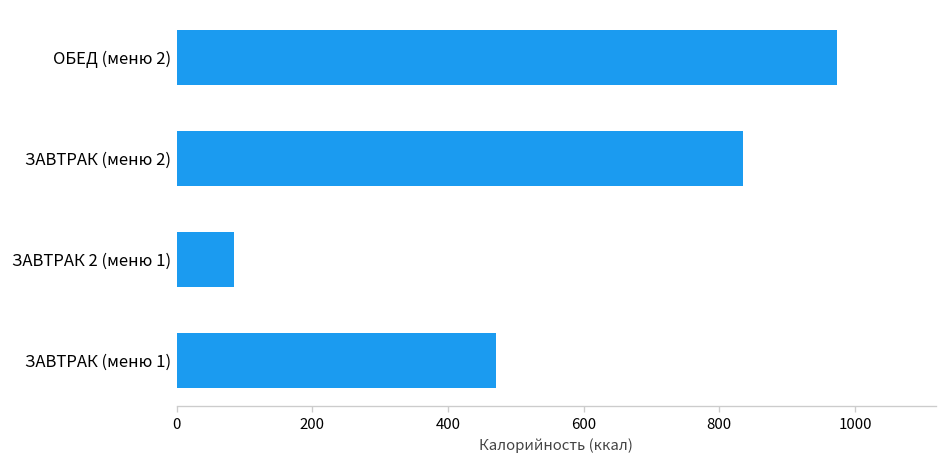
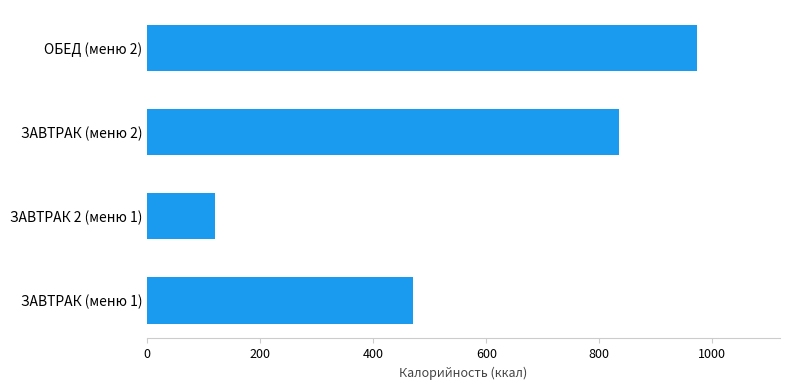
ЗАВТРАК 2 (меню 1): 90 -> 120
